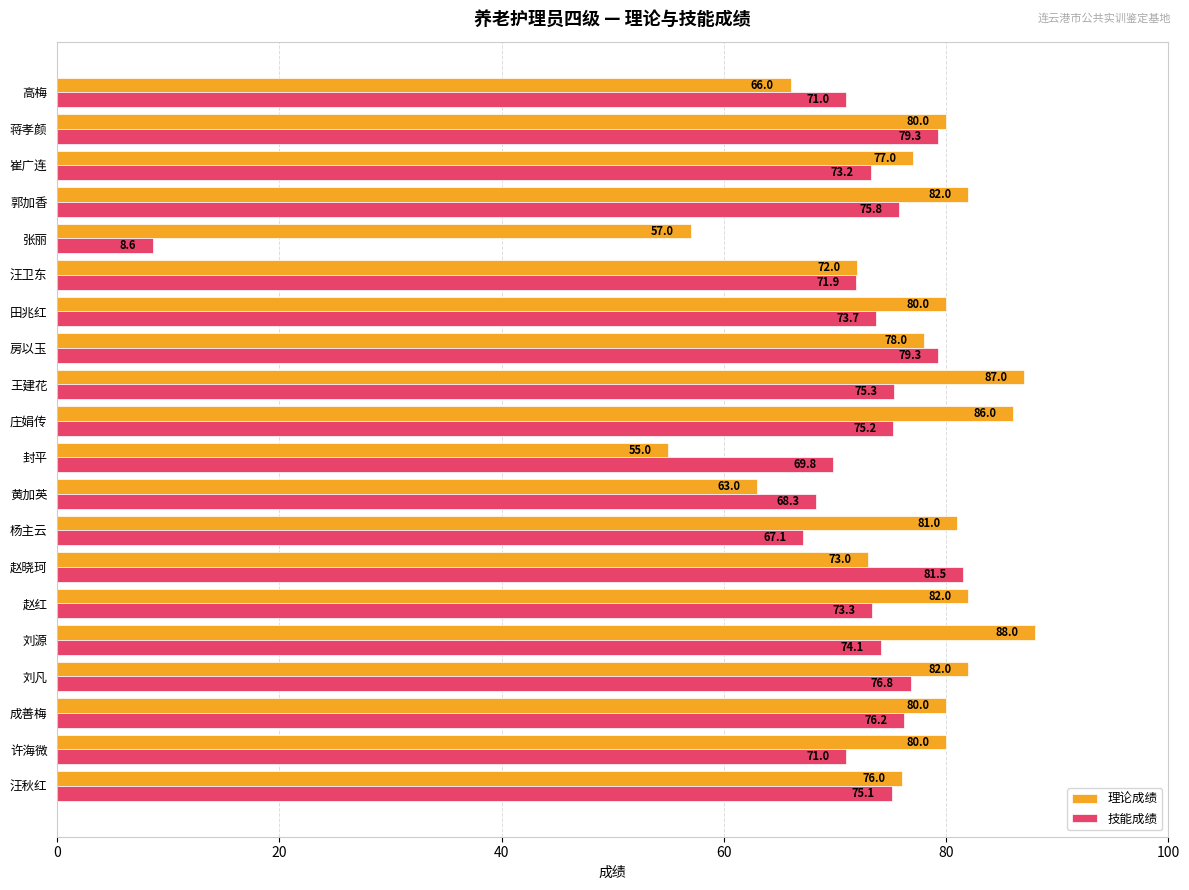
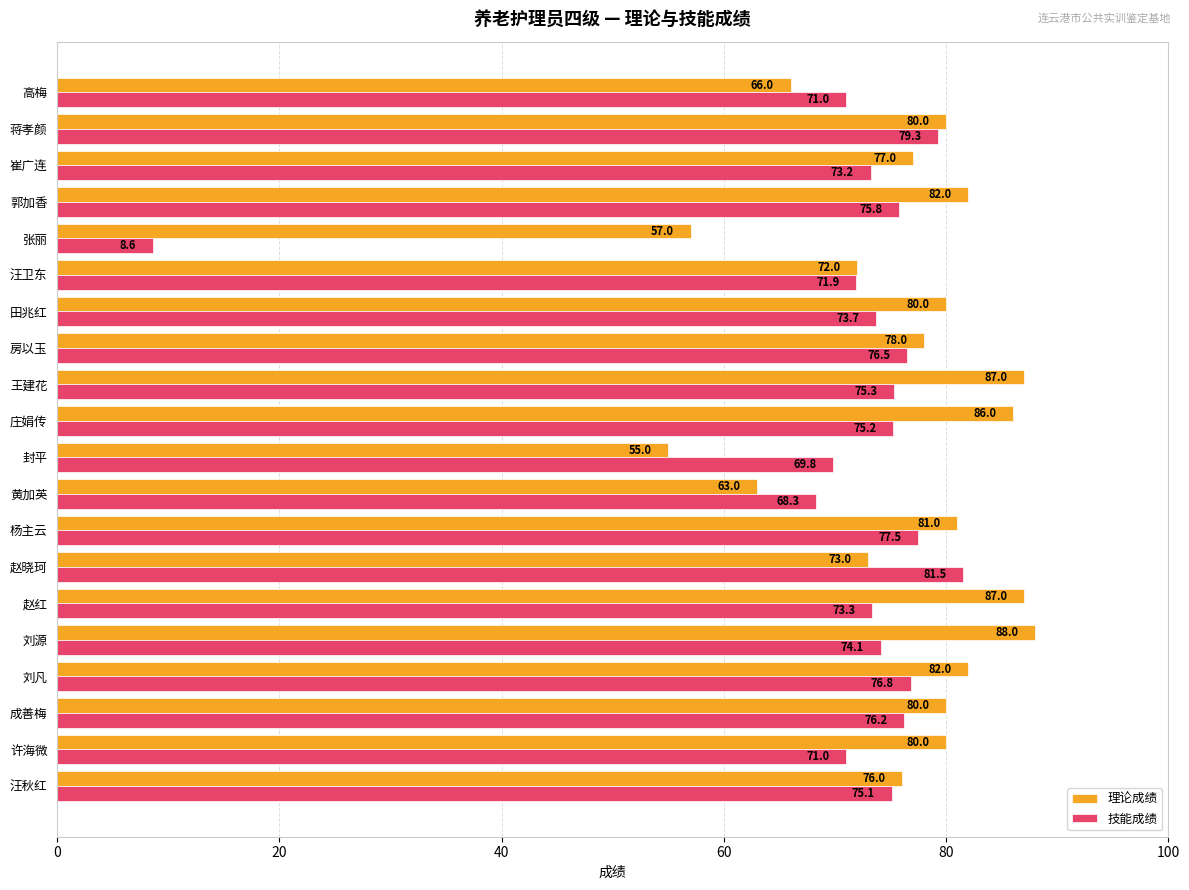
技能成绩, 房以玉: 79.3 -> 76.5
技能成绩, 杨主云: 67.1 -> 77.5
理论成绩, 赵红: 82.0 -> 87.0
